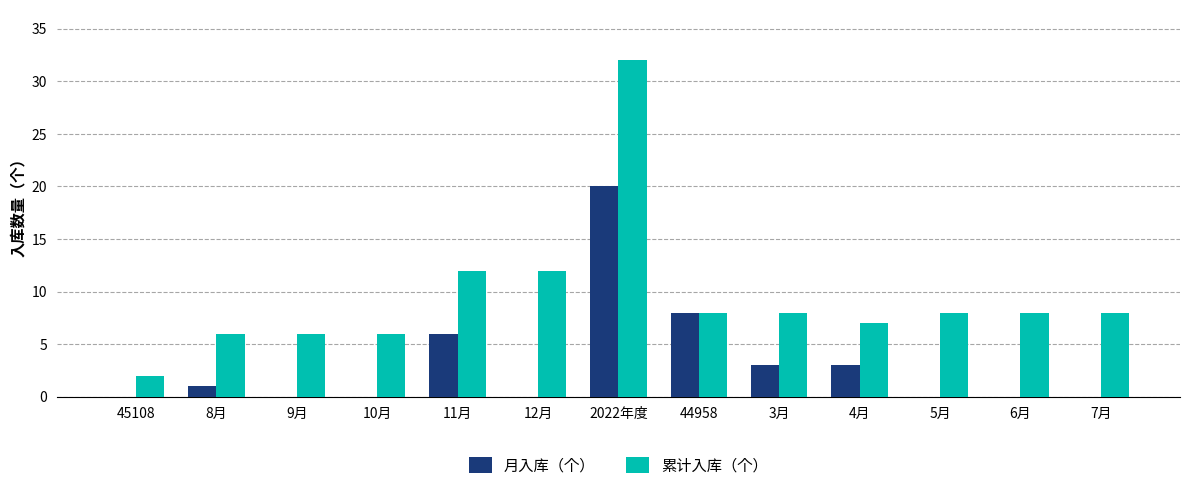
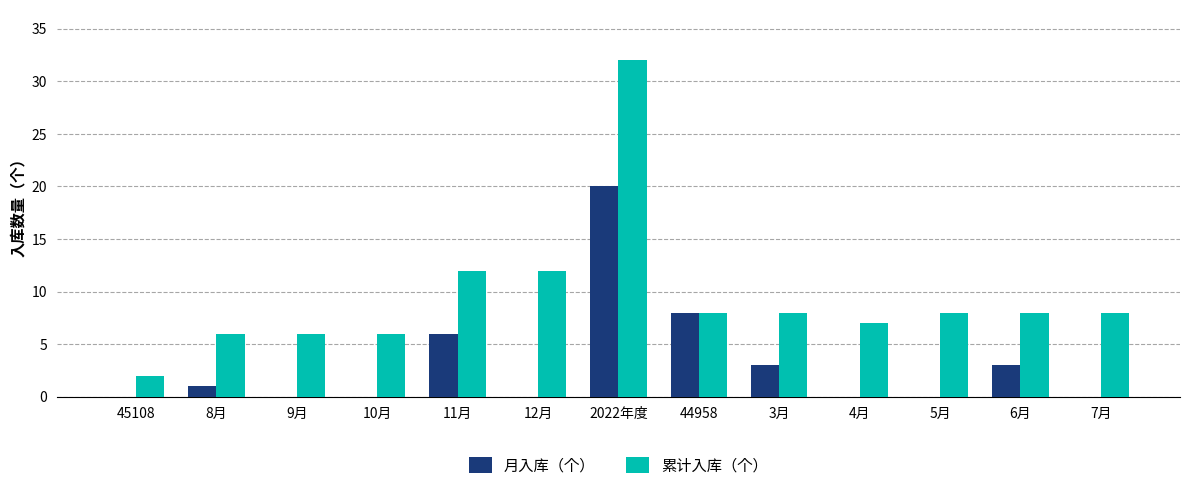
月入库（个）, 4月: 3 -> 0
月入库（个）, 6月: 0 -> 3
